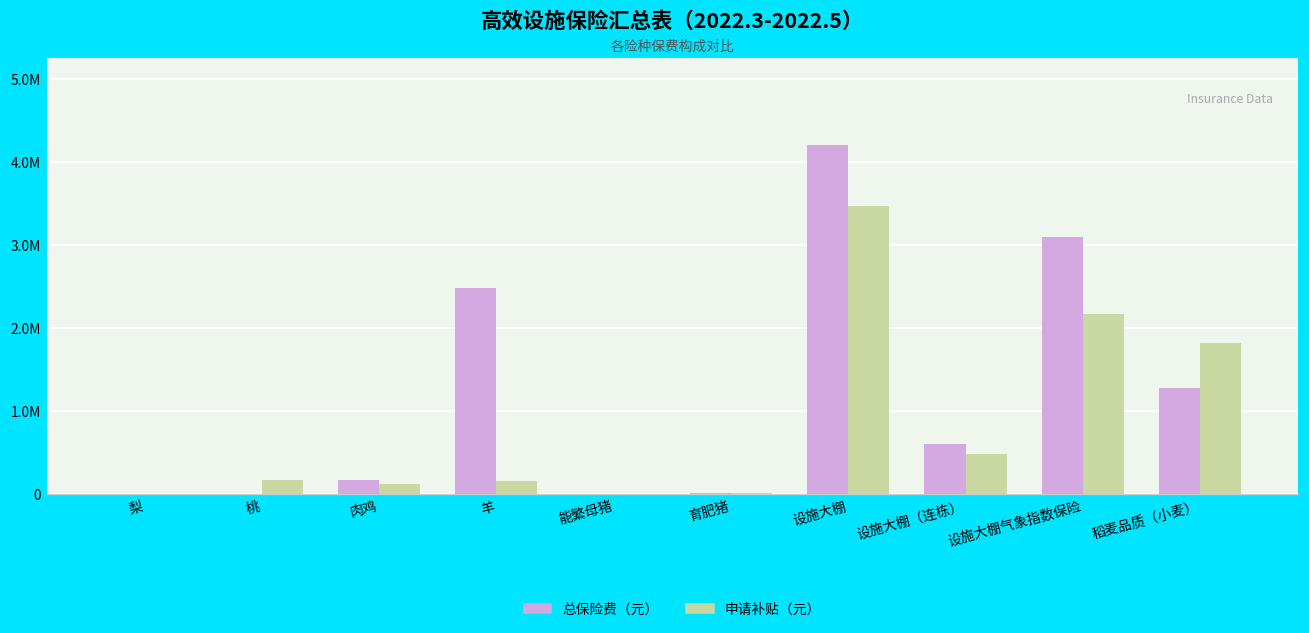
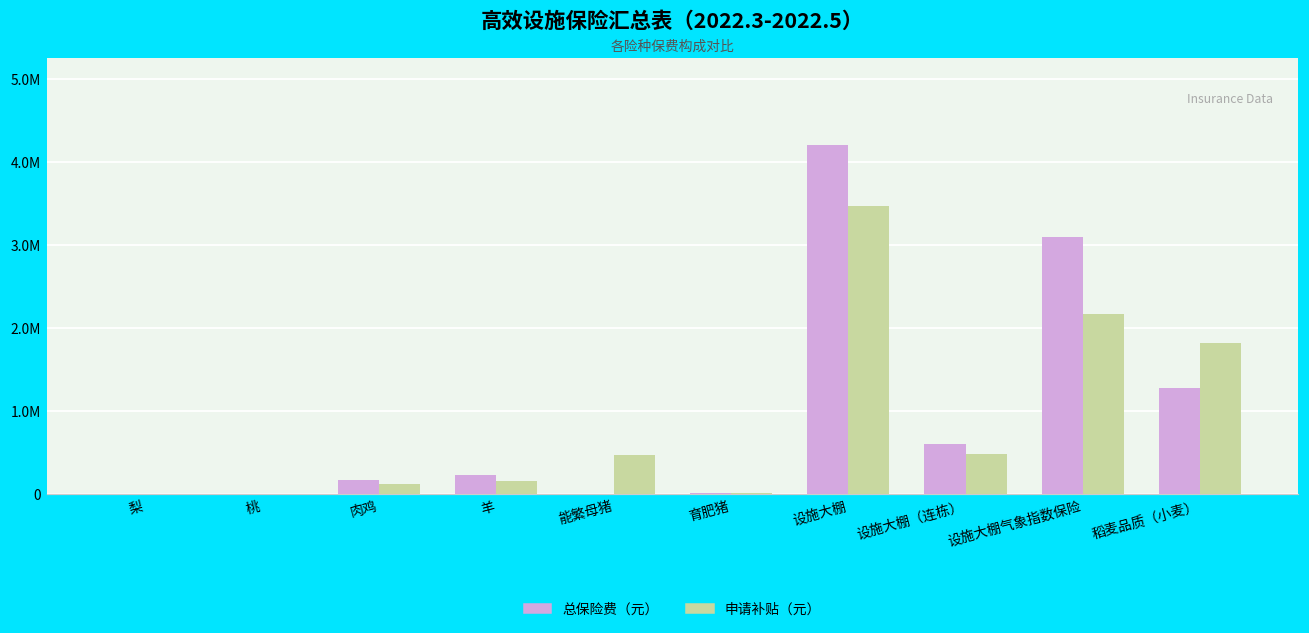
申请补贴（元）, 桃: 200000 -> 0
总保险费（元）, 羊: 2500000 -> 200000
申请补贴（元）, 能繁母猪: 0 -> 500000
